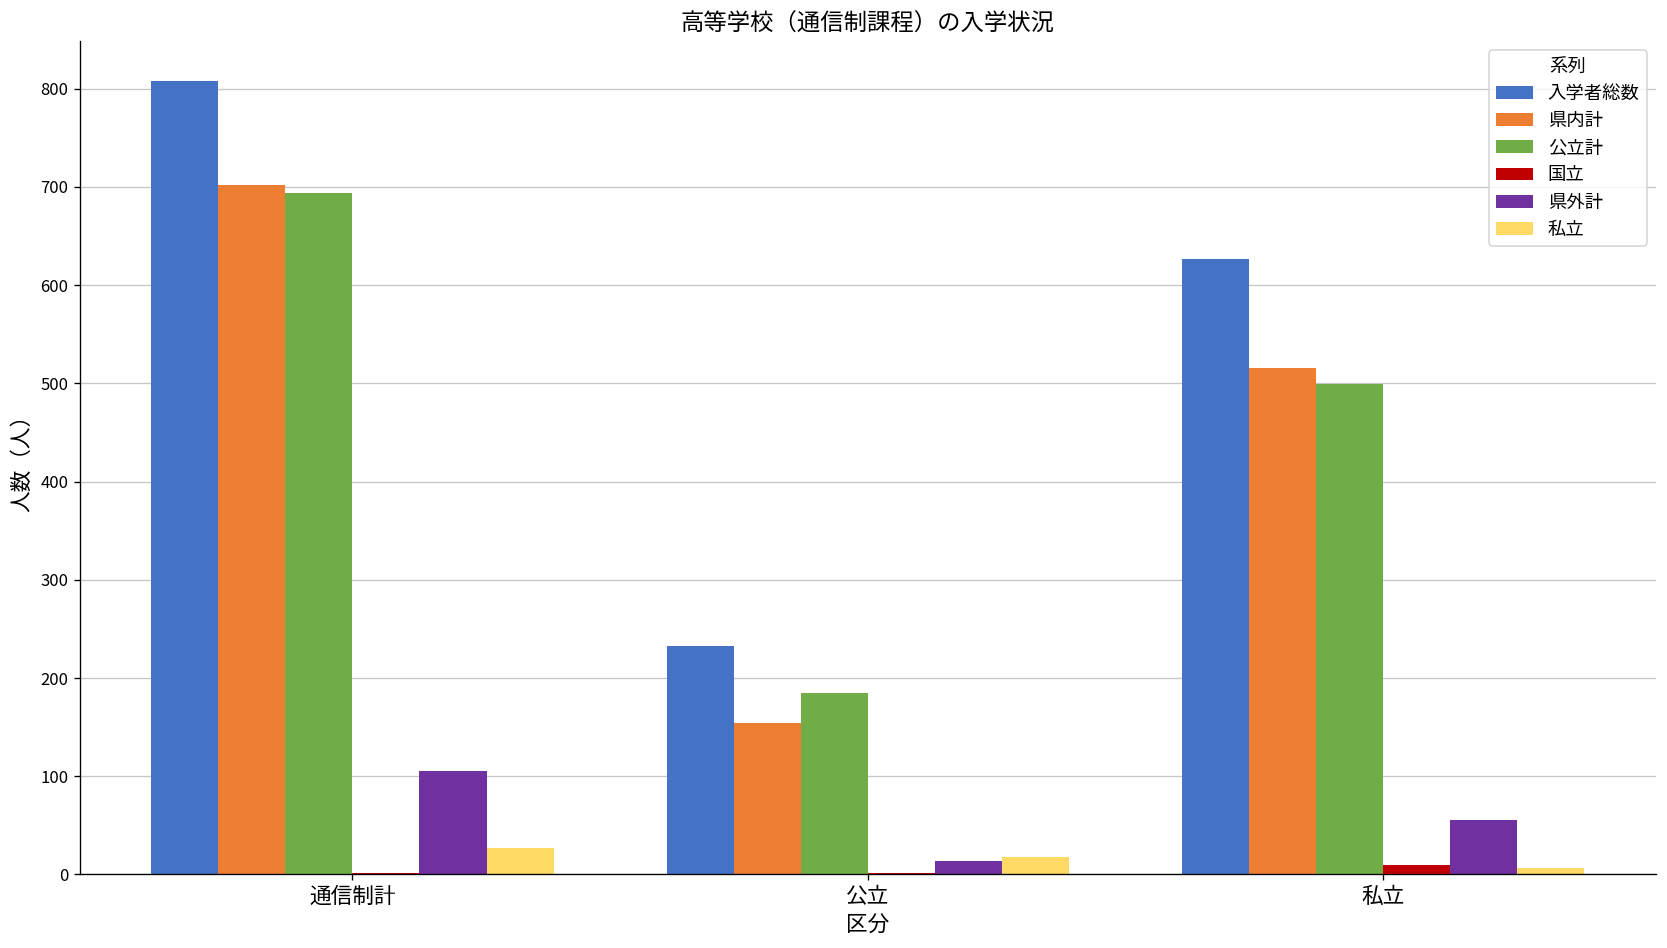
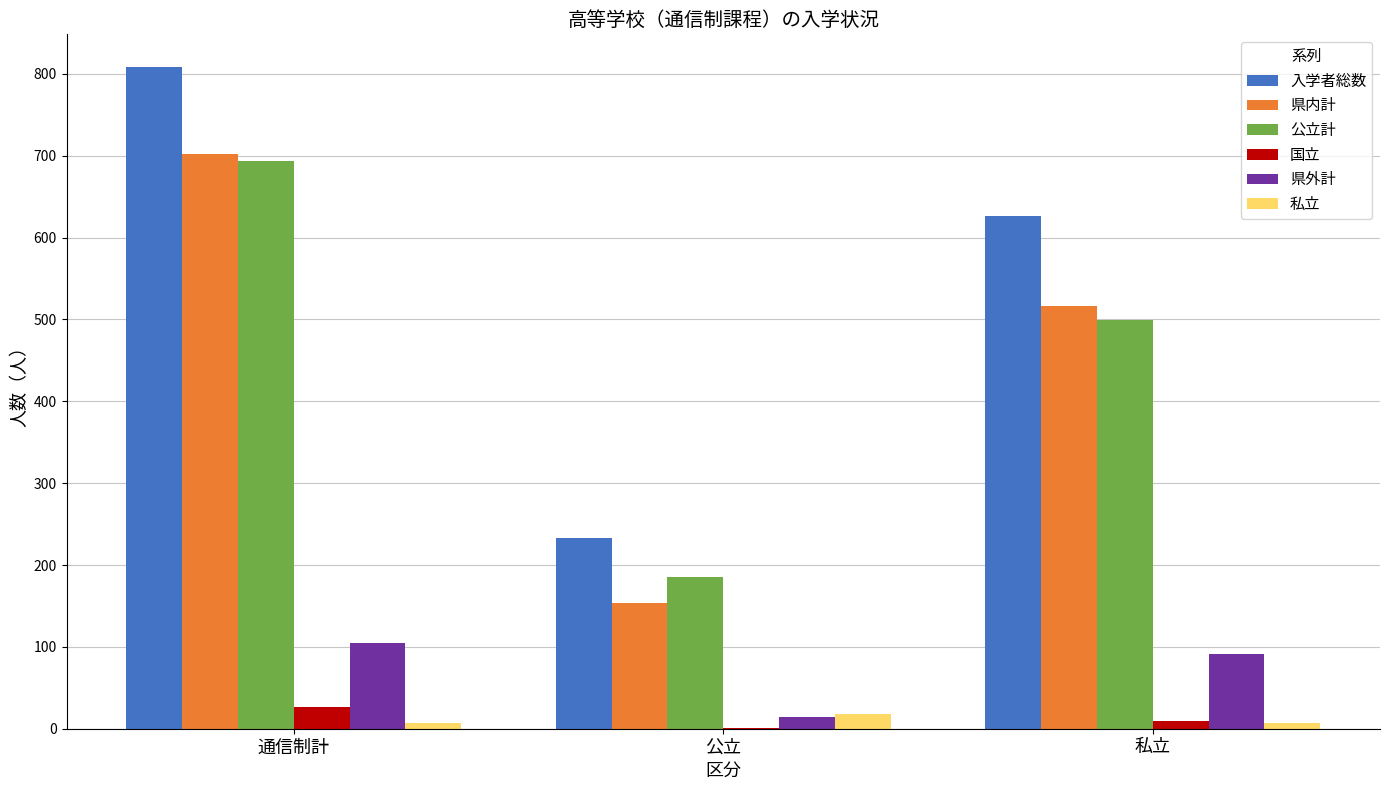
国立, 通信制計: 0 -> 30
私立, 通信制計: 30 -> 10
県外計, 私立: 60 -> 90
